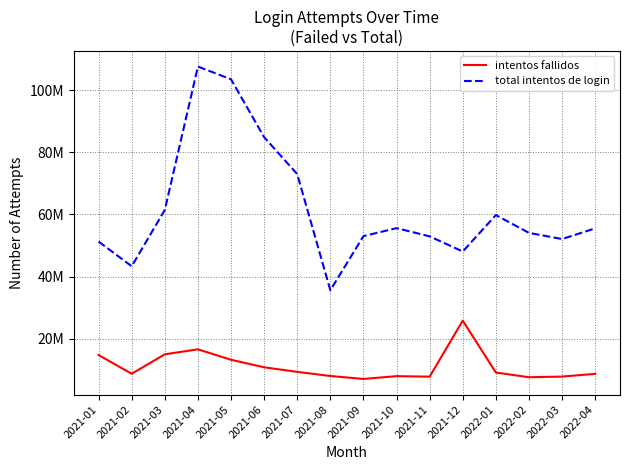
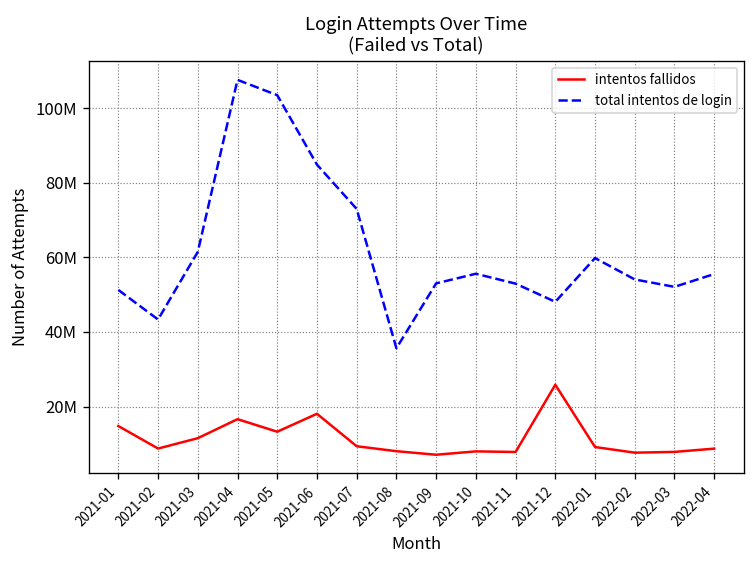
intentos fallidos, 2021-03: 15000000 -> 12000000
intentos fallidos, 2021-06: 11000000 -> 18000000
